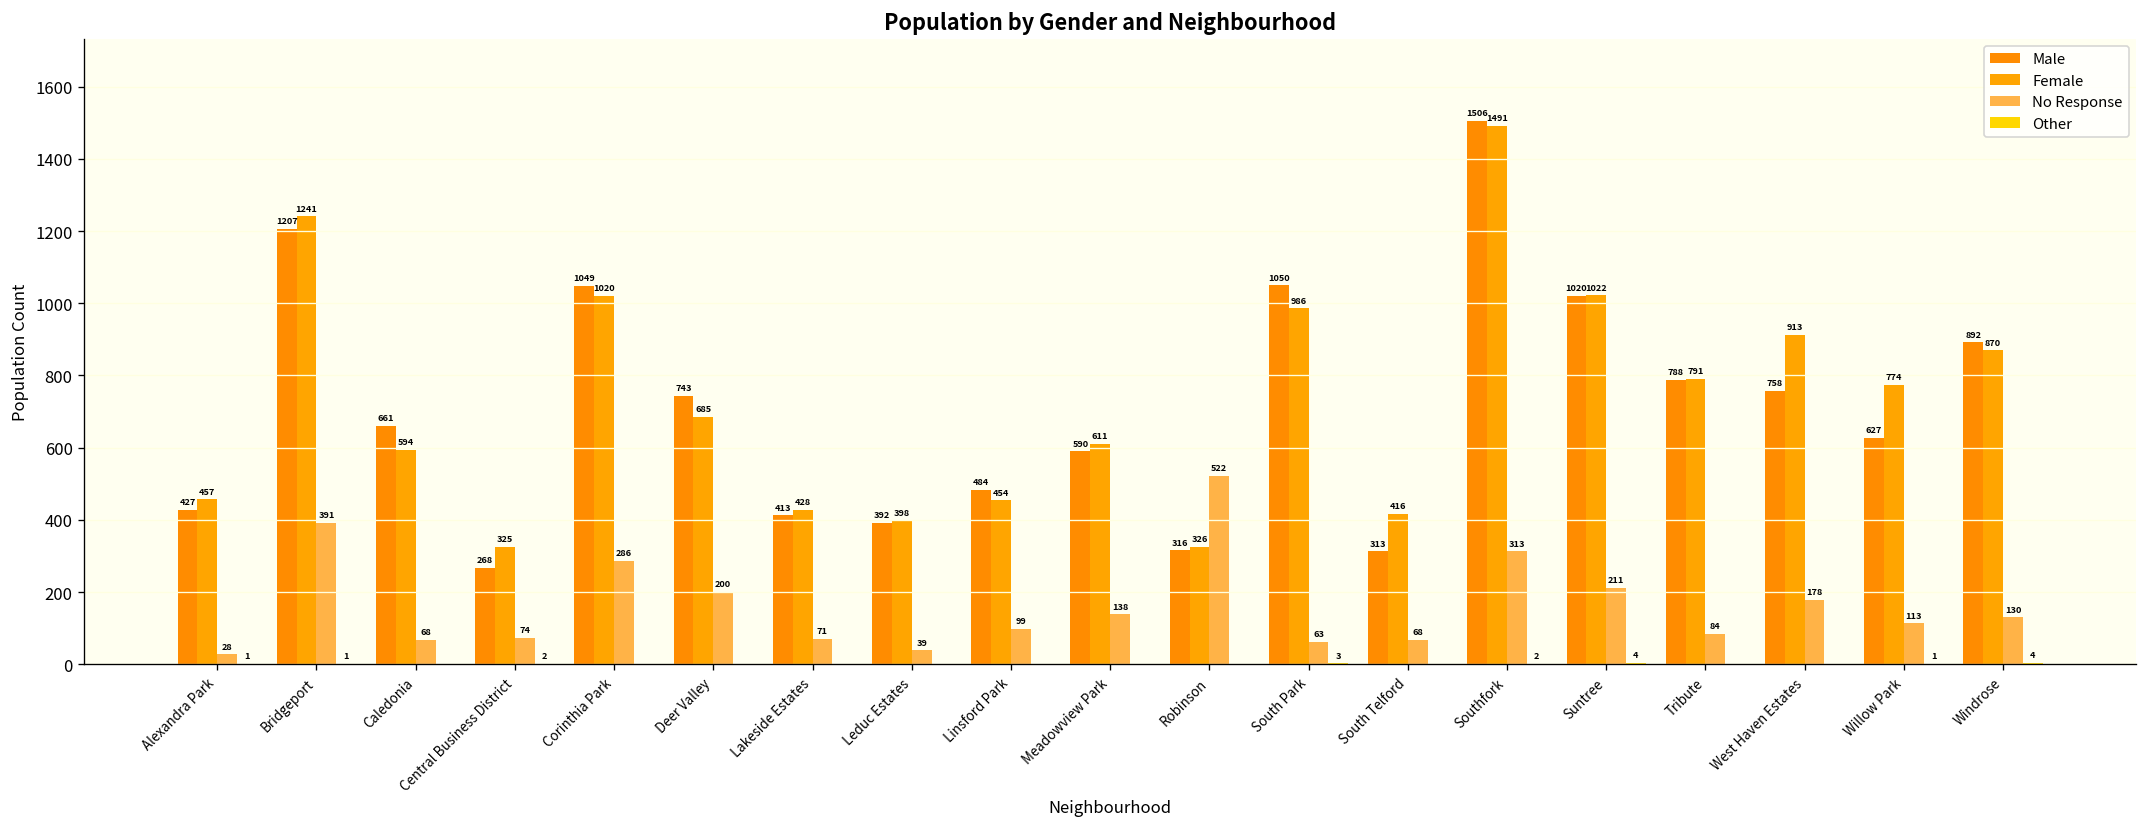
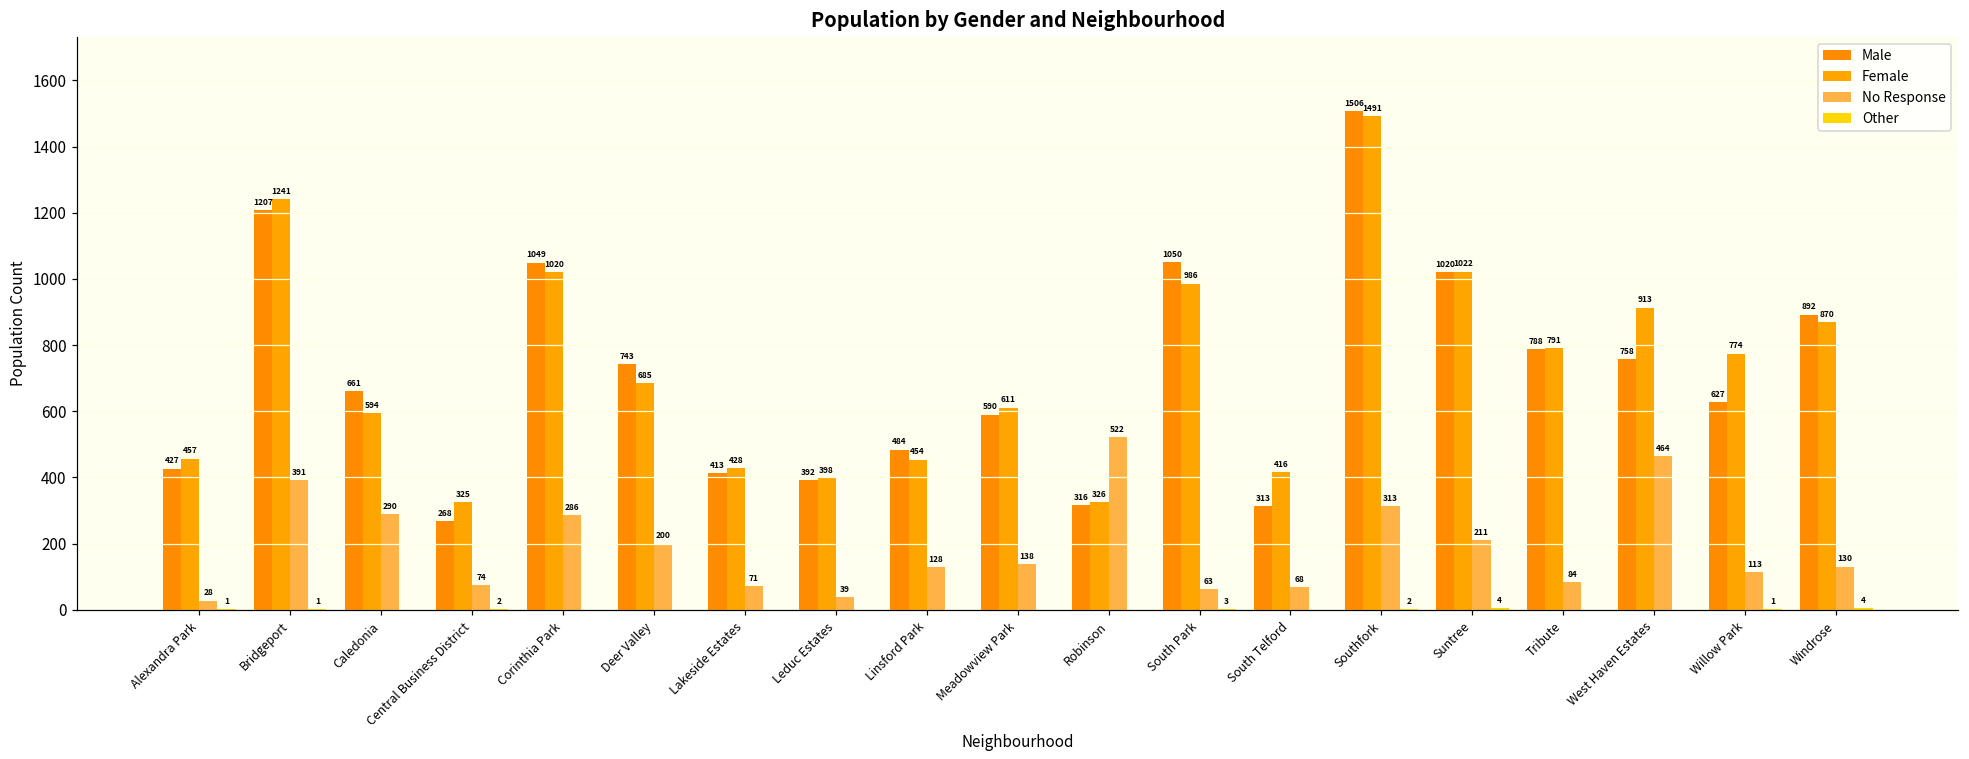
No Response, Caledonia: 68 -> 290
No Response, Linsford Park: 99 -> 128
No Response, West Haven Estates: 178 -> 464
